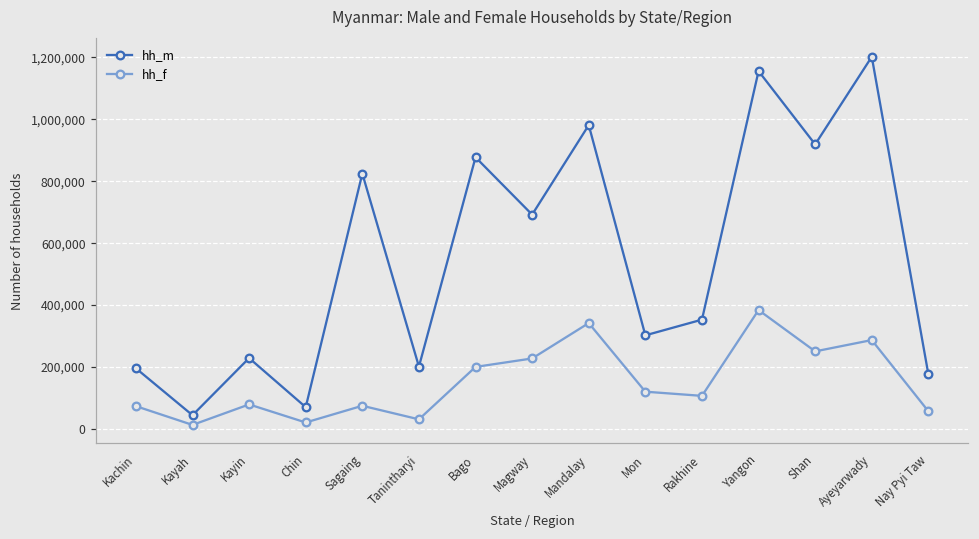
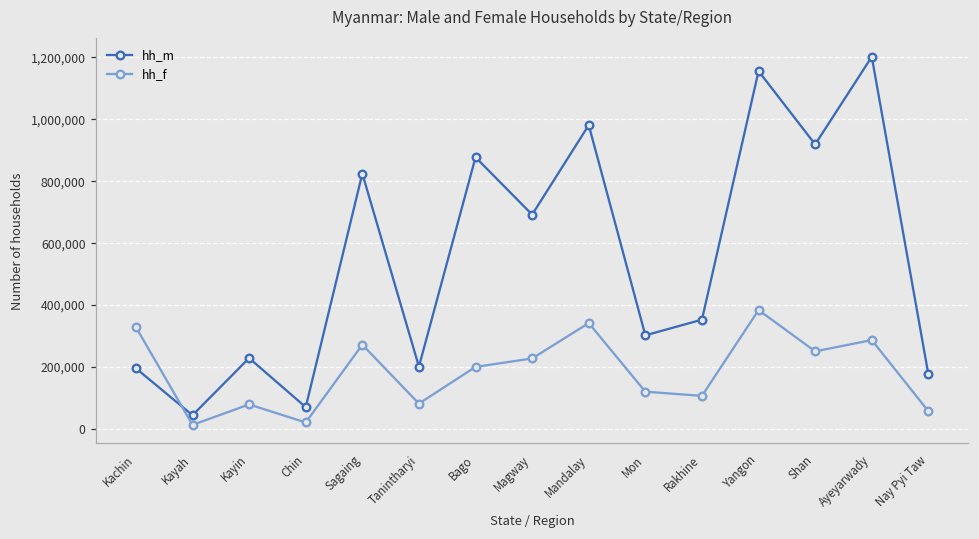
hh_f, Kachin: 70,000 -> 330,000
hh_f, Sagaing: 70,000 -> 270,000
hh_f, Tanintharyi: 30,000 -> 80,000
